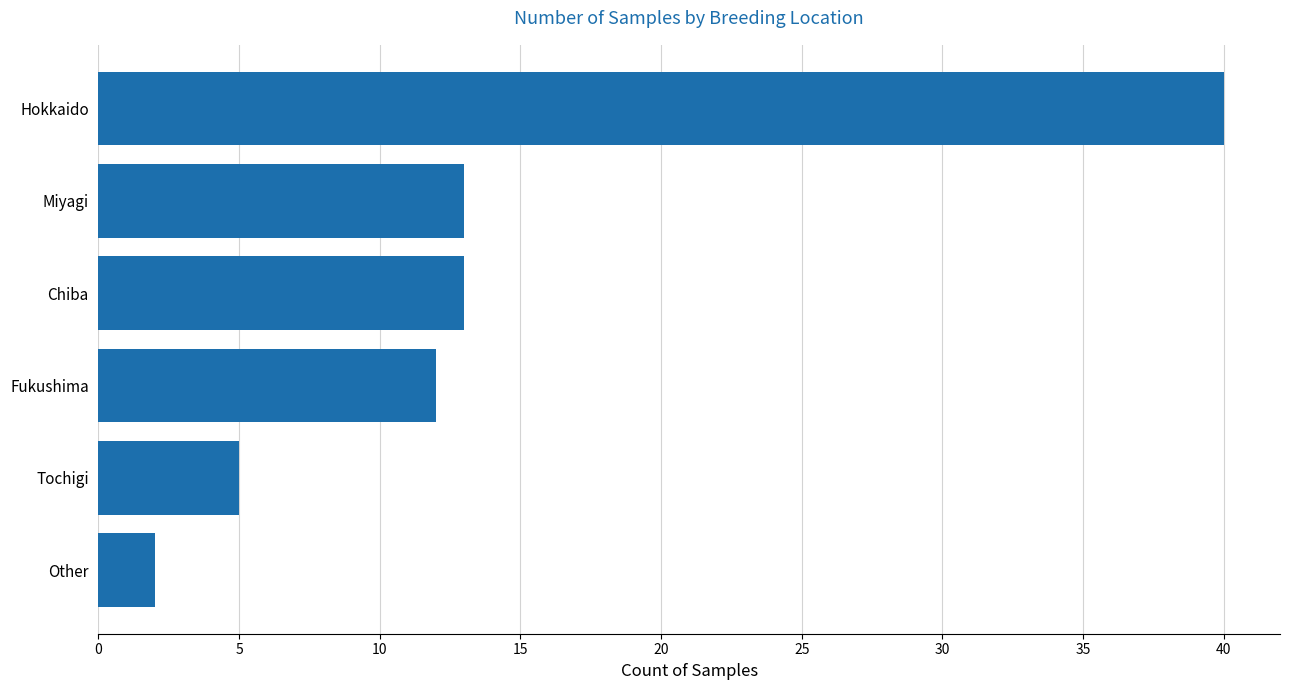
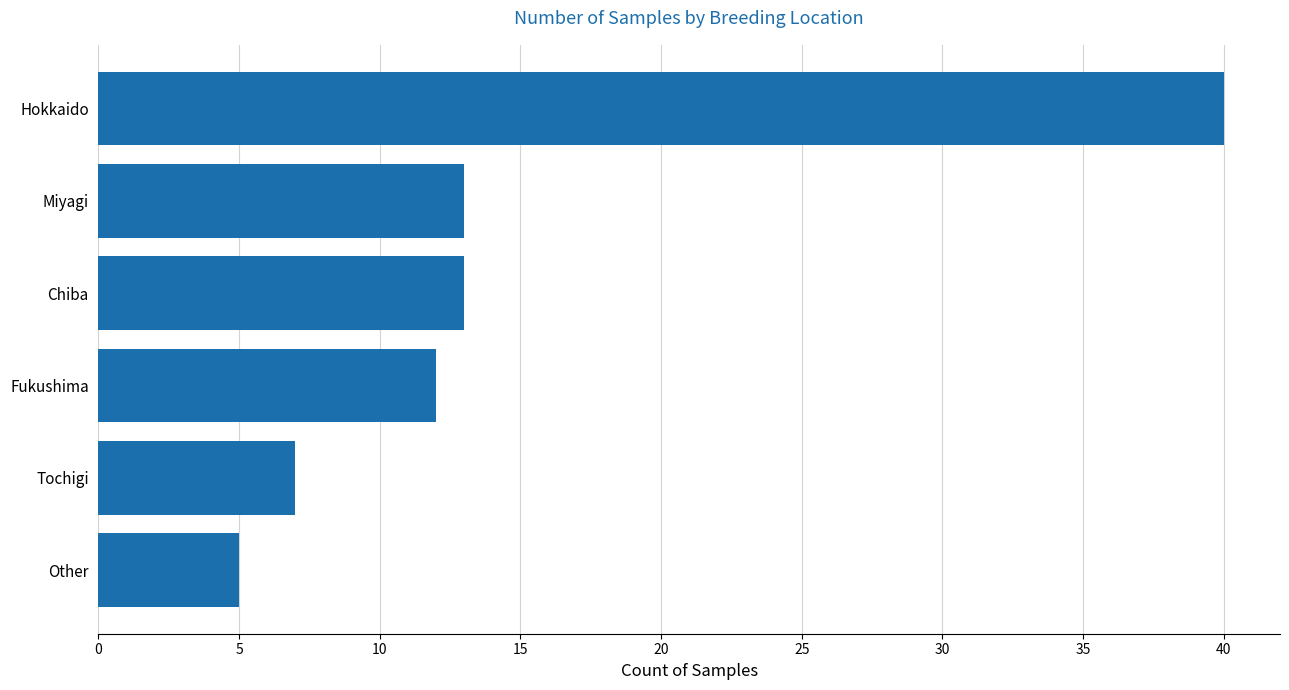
Tochigi: 5 -> 7
Other: 2 -> 5
